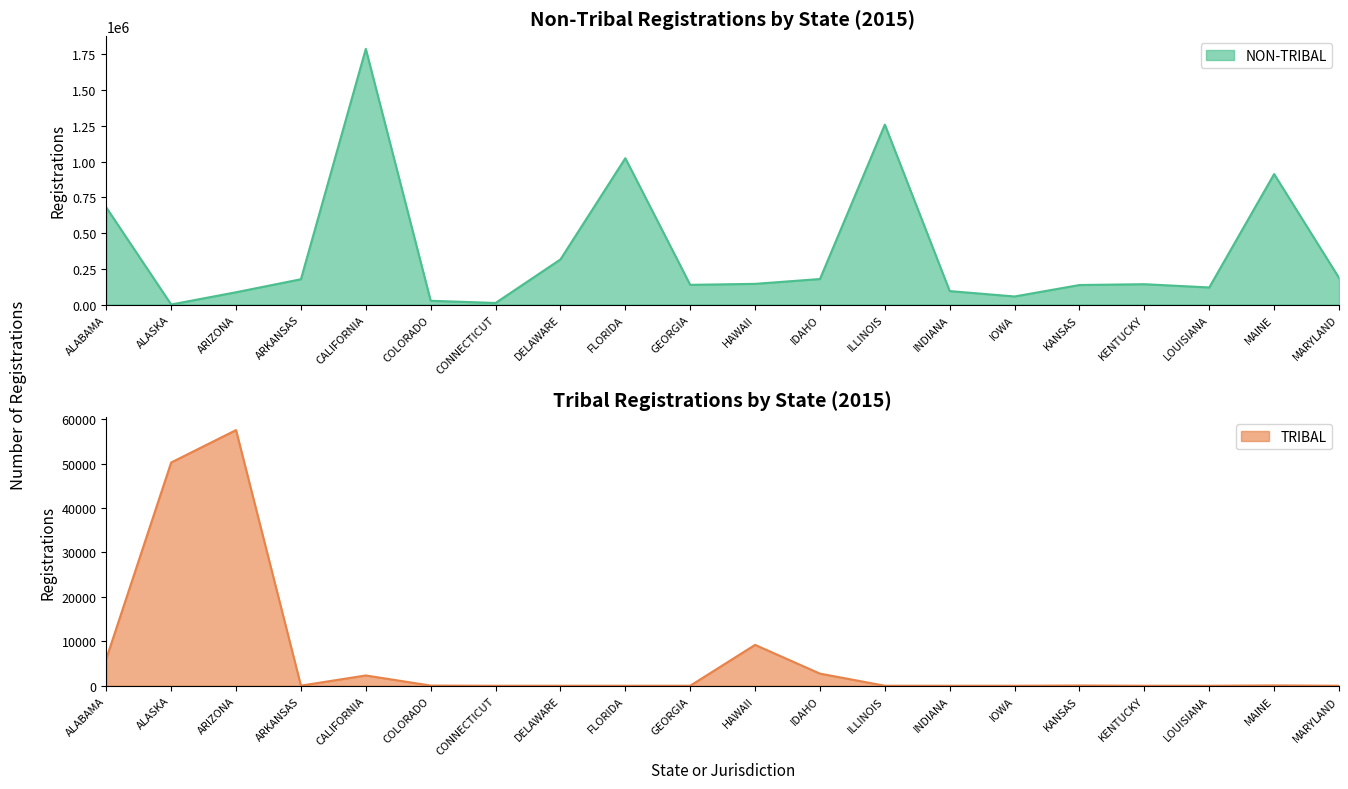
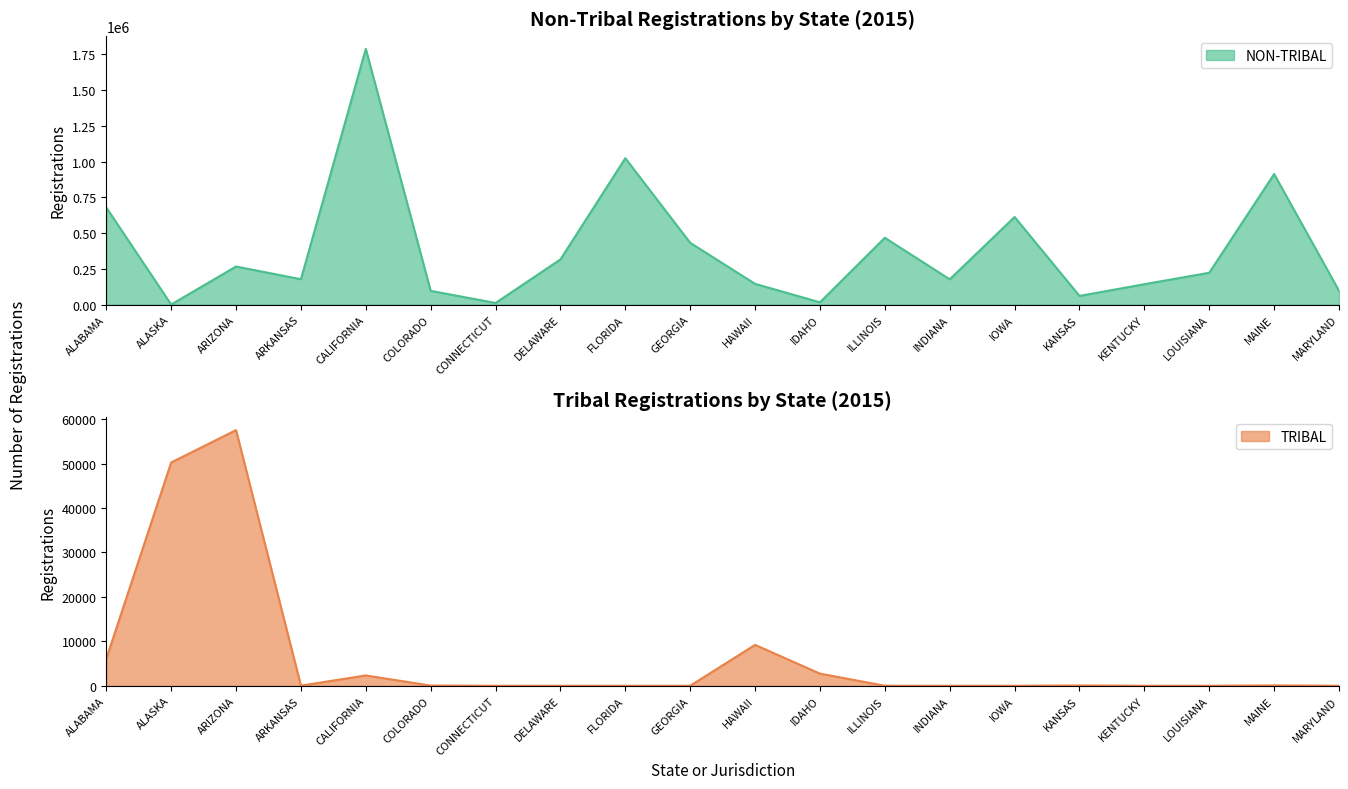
Non-Tribal Registrations by State (2015), ARIZONA: 90000 -> 270000
Non-Tribal Registrations by State (2015), COLORADO: 30000 -> 100000
Non-Tribal Registrations by State (2015), GEORGIA: 140000 -> 430000
Non-Tribal Registrations by State (2015), IDAHO: 180000 -> 20000
Non-Tribal Registrations by State (2015), ILLINOIS: 1260000 -> 470000
Non-Tribal Registrations by State (2015), INDIANA: 90000 -> 180000
Non-Tribal Registrations by State (2015), IOWA: 60000 -> 610000
Non-Tribal Registrations by State (2015), KANSAS: 140000 -> 60000
Non-Tribal Registrations by State (2015), LOUISIANA: 120000 -> 220000
Non-Tribal Registrations by State (2015), MARYLAND: 190000 -> 100000
